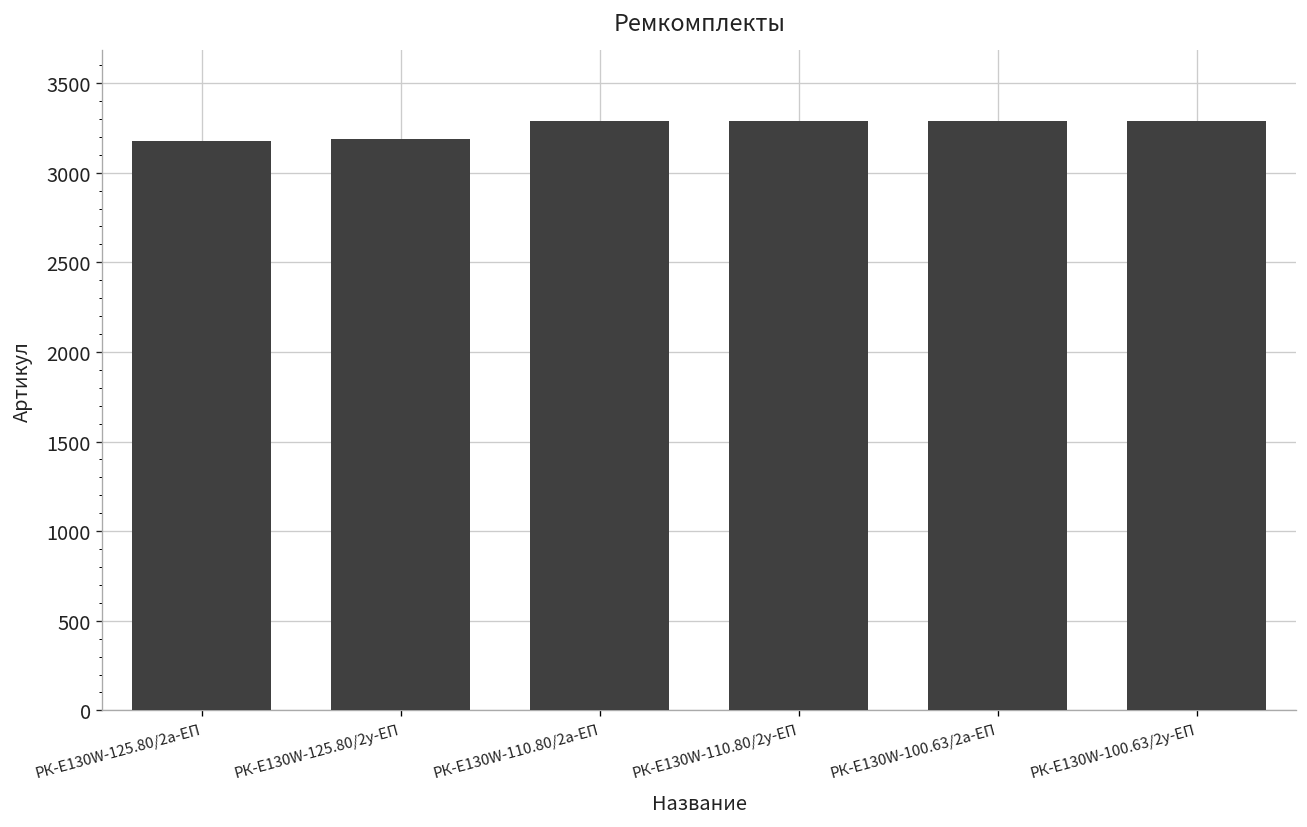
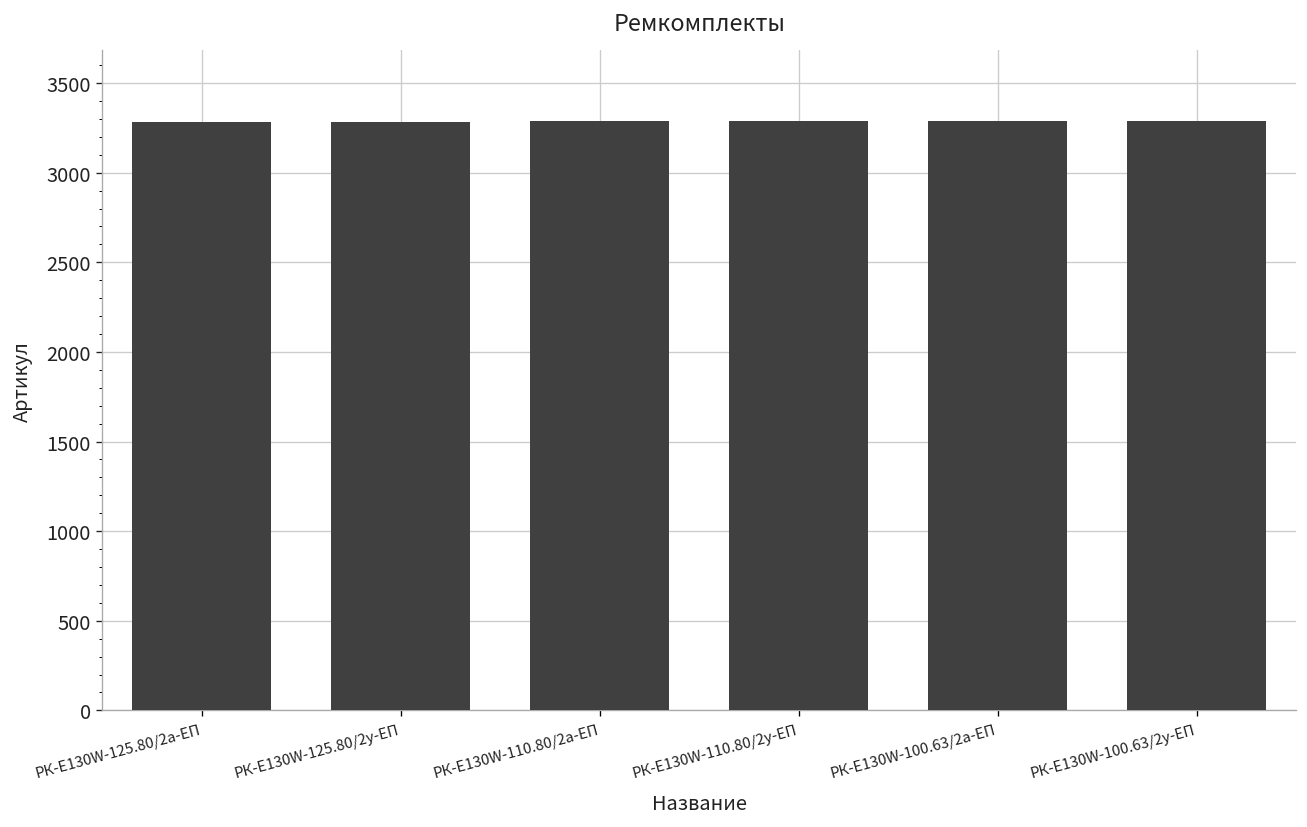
РК-E130W-125.80/2а-ЕП: 3180 -> 3280
РК-E130W-125.80/2у-ЕП: 3190 -> 3290
